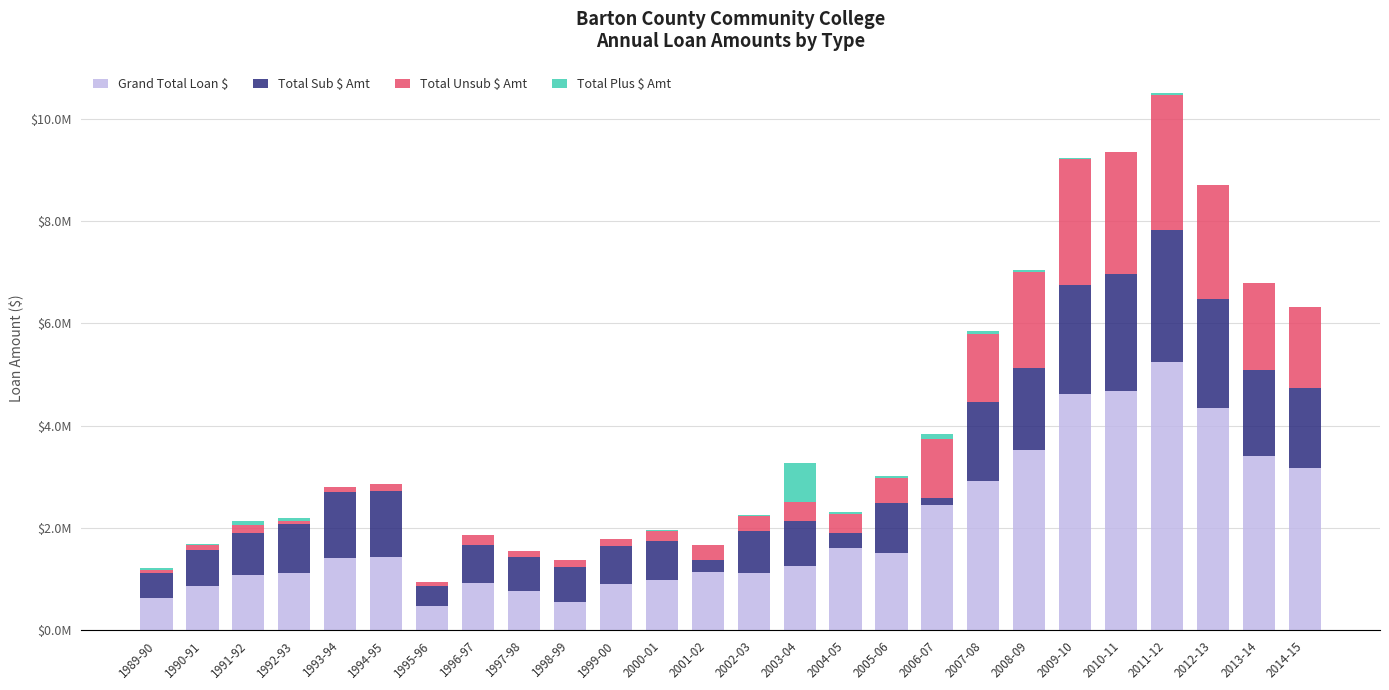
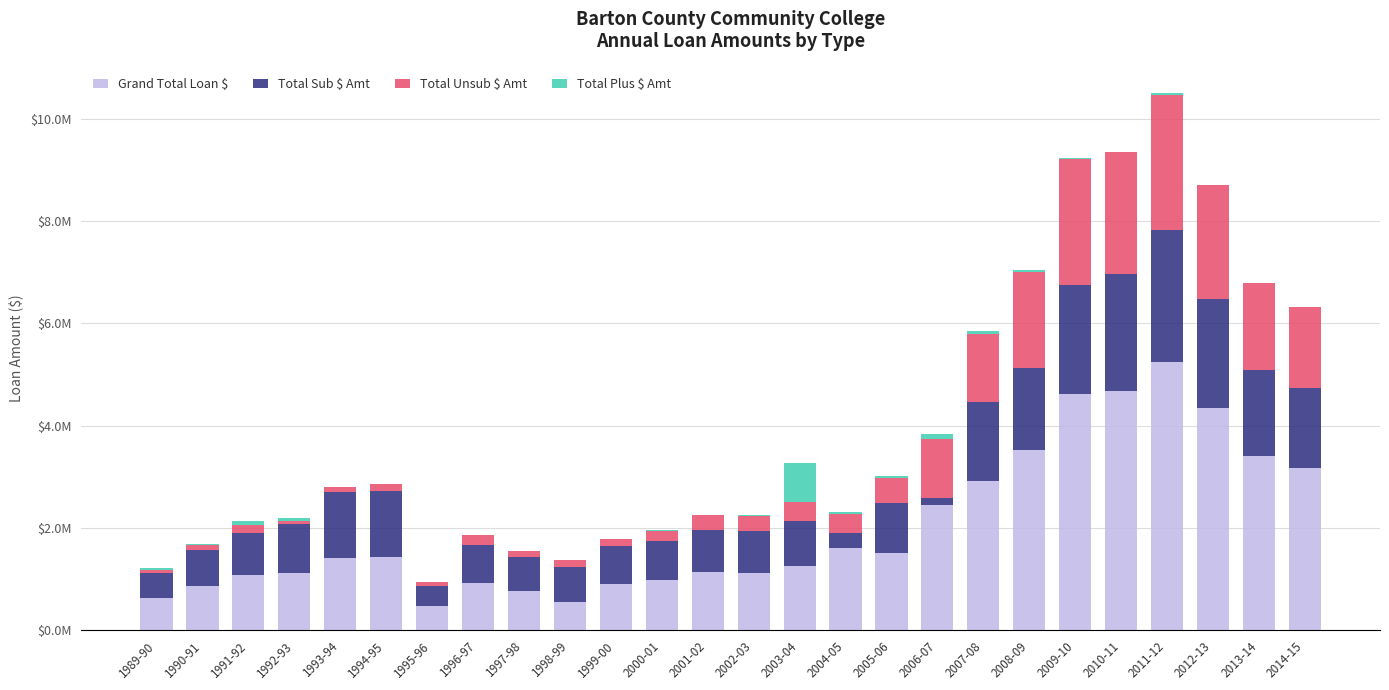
Total Sub $ Amt, 2001-02: $200000 -> $800000
